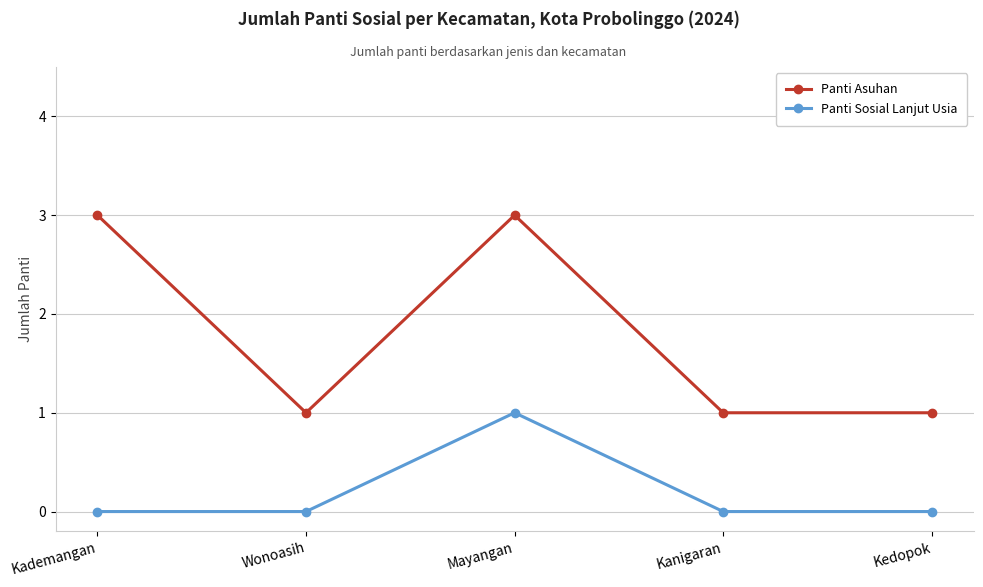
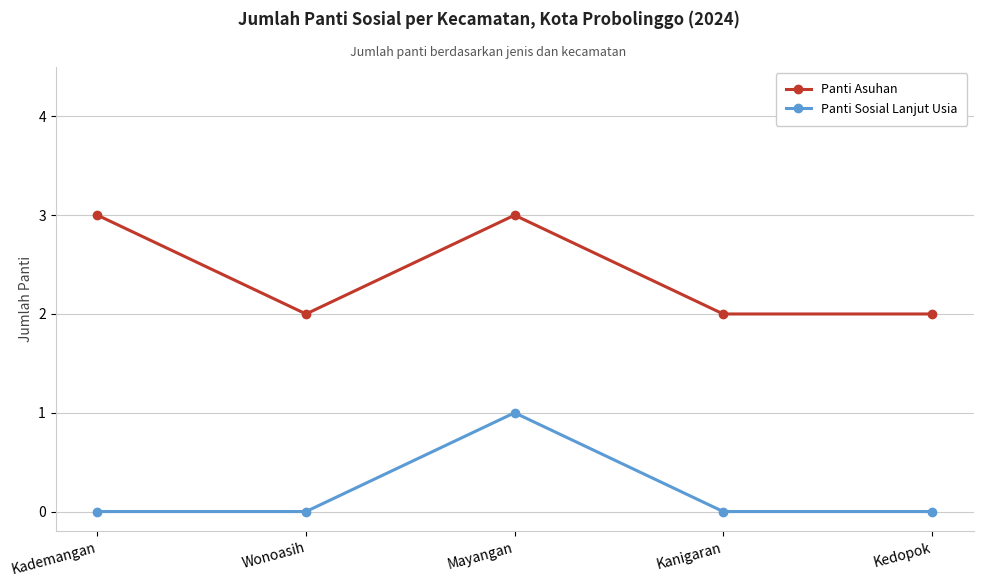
Panti Asuhan, Wonoasih: 1 -> 2
Panti Asuhan, Kanigaran: 1 -> 2
Panti Asuhan, Kedopok: 1 -> 2
